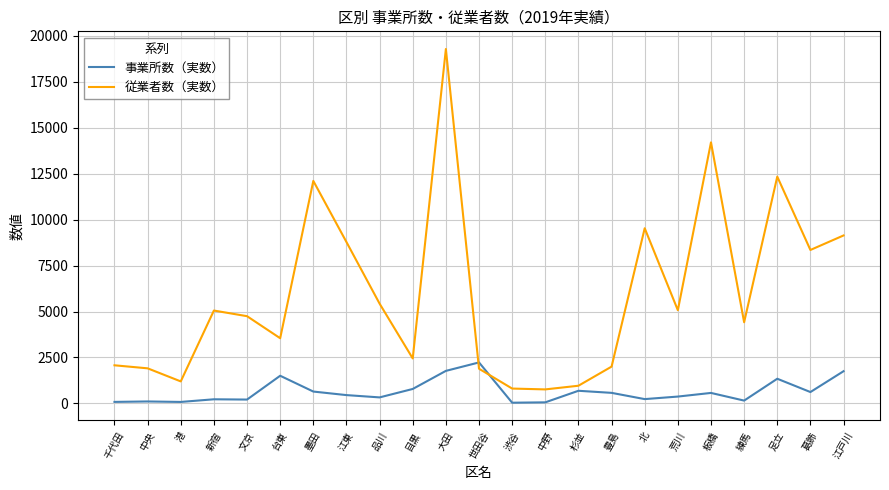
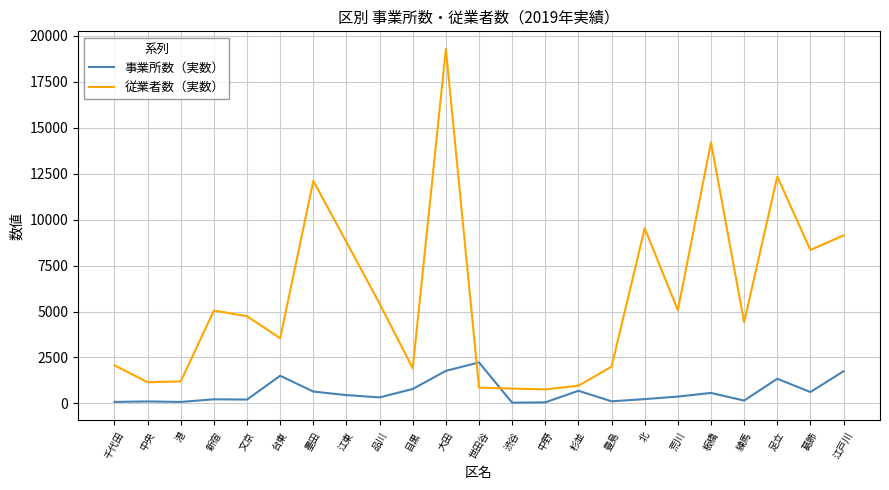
従業者数（実数）, 中央: 1900 -> 1200
従業者数（実数）, 目黒: 2400 -> 1900
従業者数（実数）, 世田谷: 1900 -> 900
事業所数（実数）, 豊島: 600 -> 100
